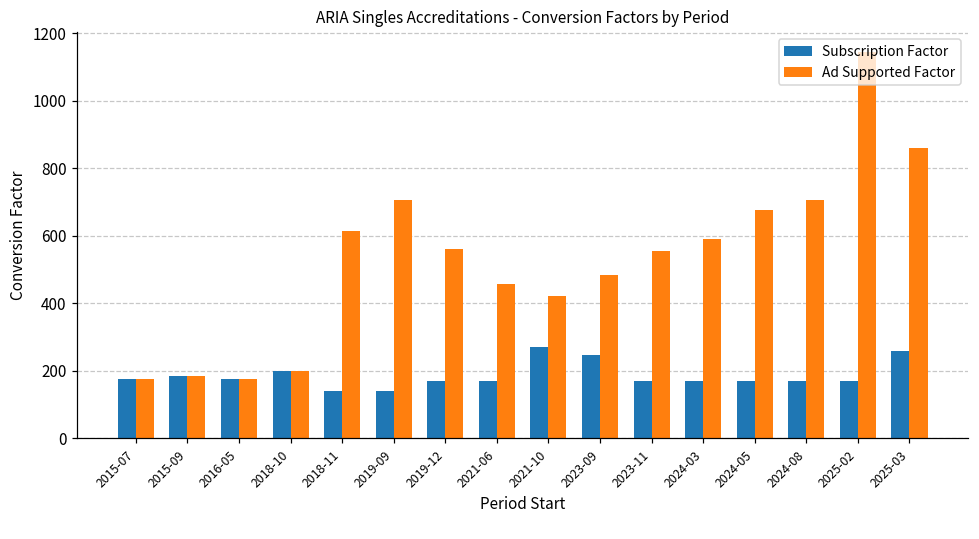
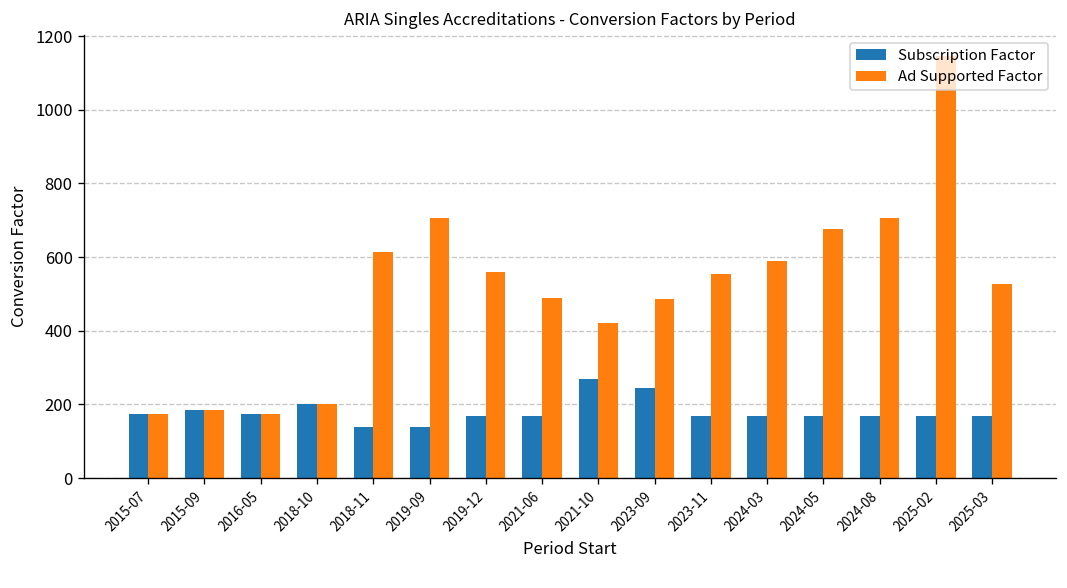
Ad Supported Factor, 2021-06: 460 -> 490
Subscription Factor, 2025-03: 260 -> 170
Ad Supported Factor, 2025-03: 860 -> 530
